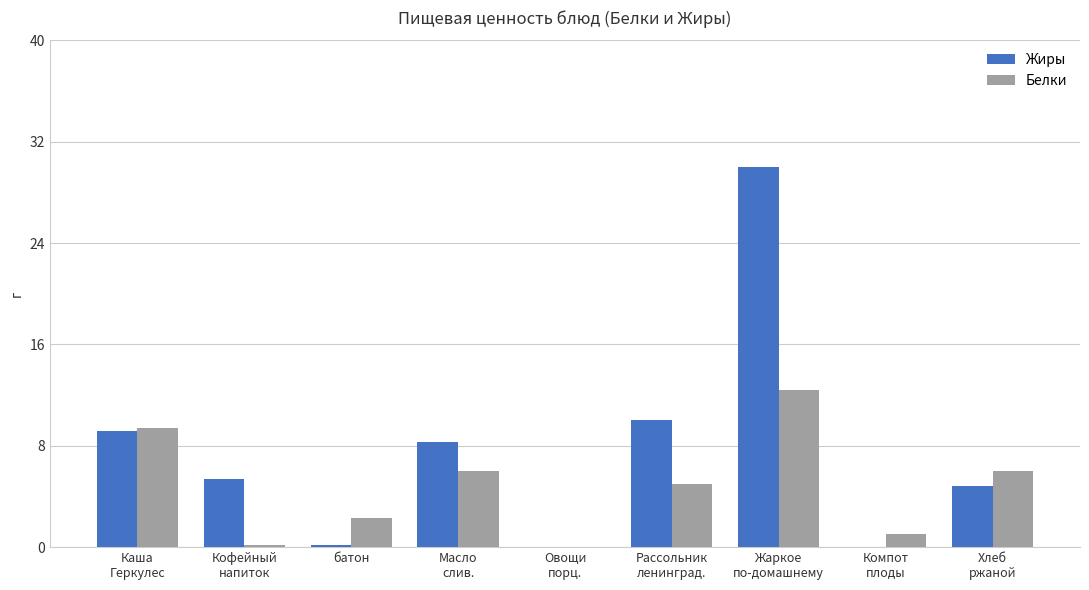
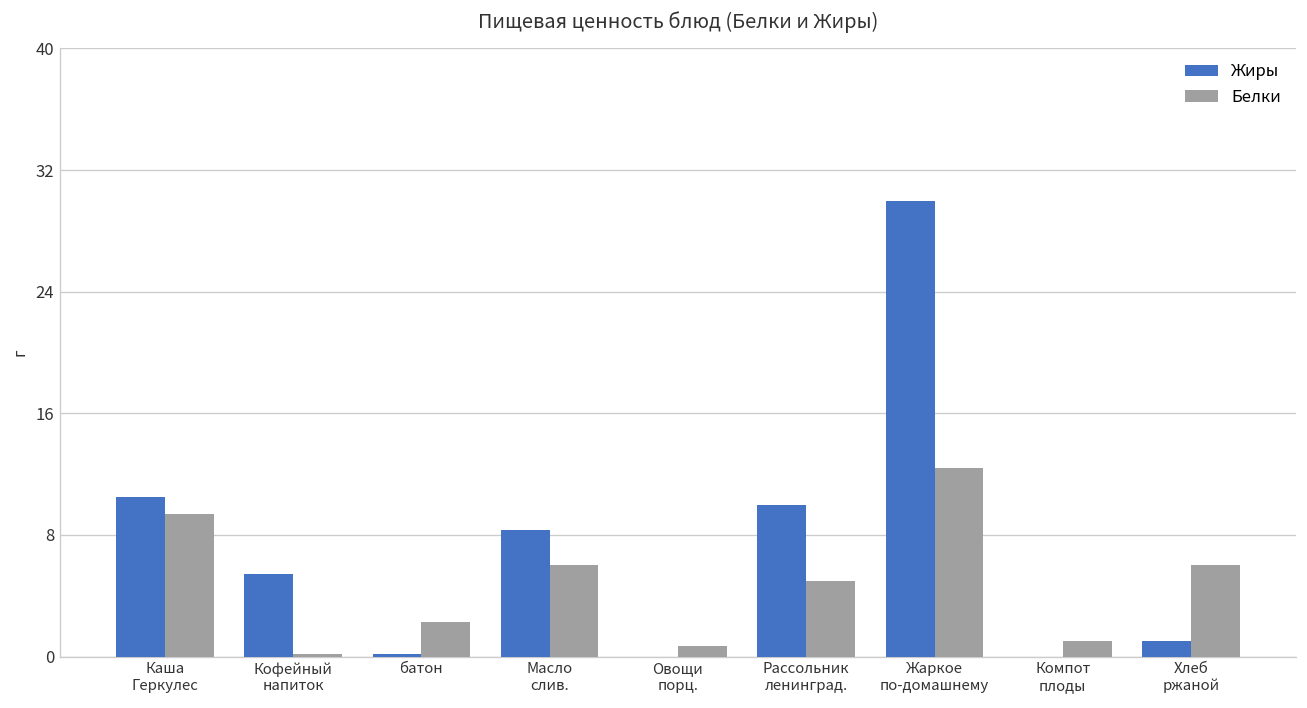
Жиры, Каша Геркулес: 9.2 -> 10.5
Белки, Овощи порц.: 0.0 -> 0.7
Жиры, Хлеб ржаной: 4.8 -> 1.0
